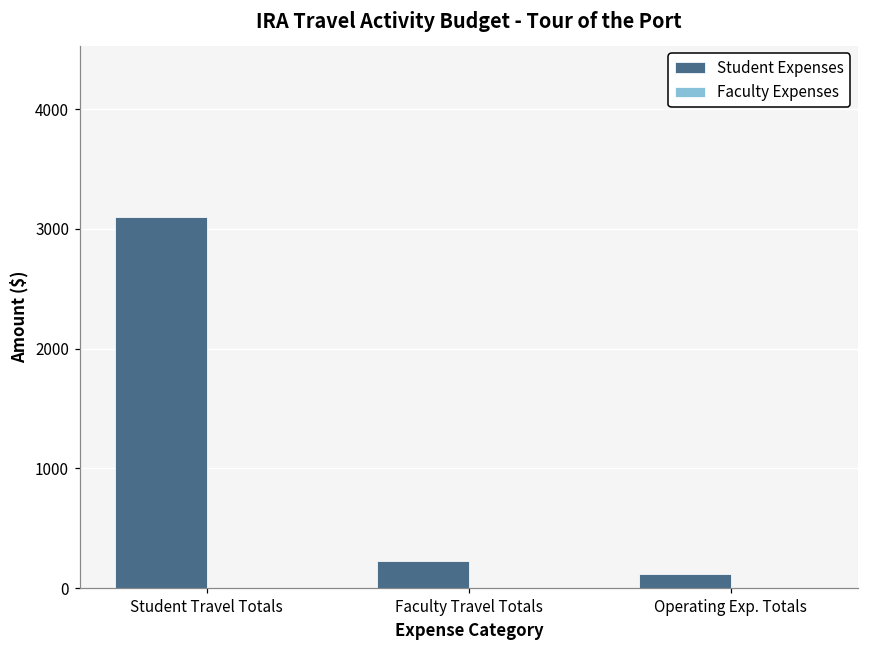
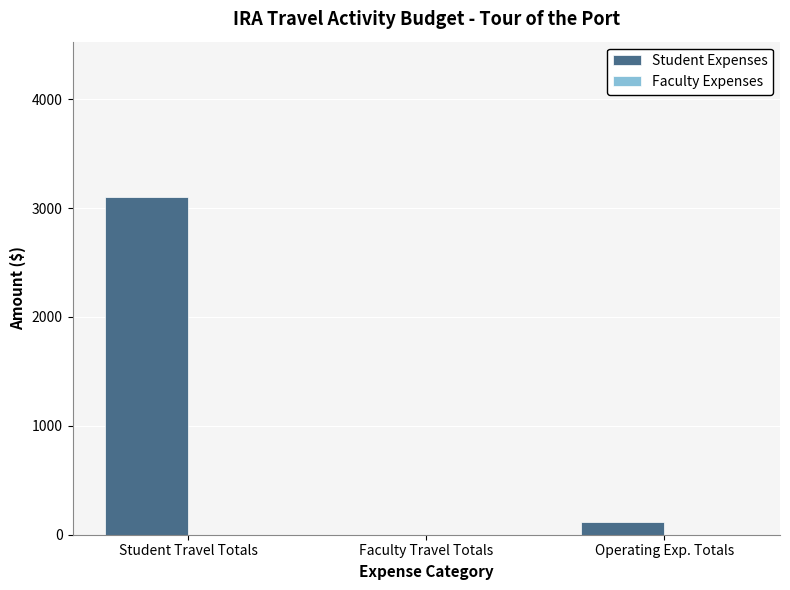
Student Expenses, Faculty Travel Totals: 230 -> 0
